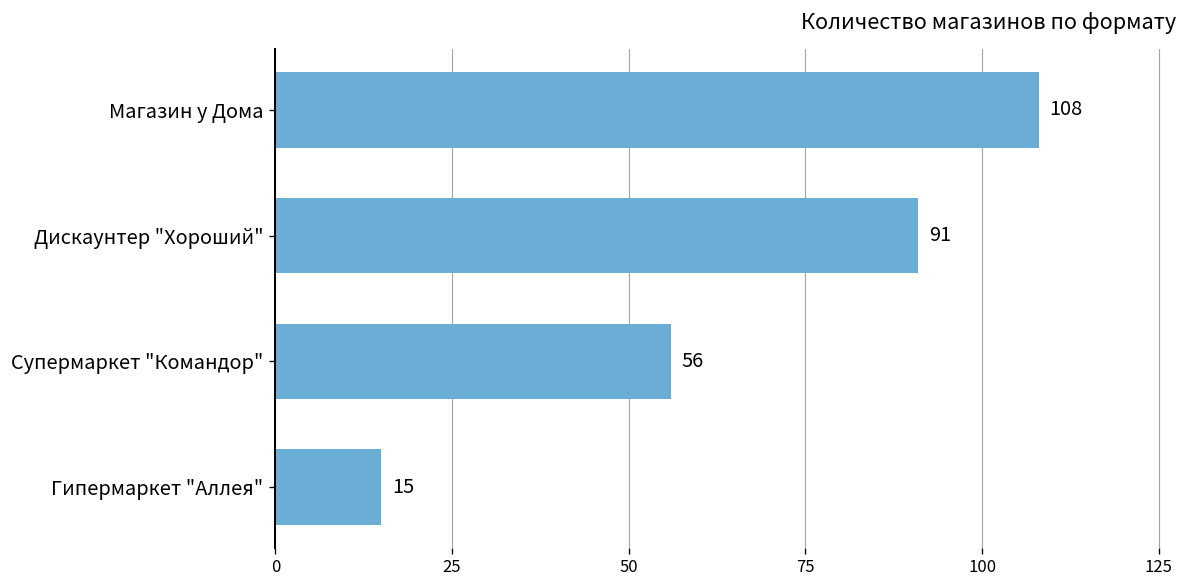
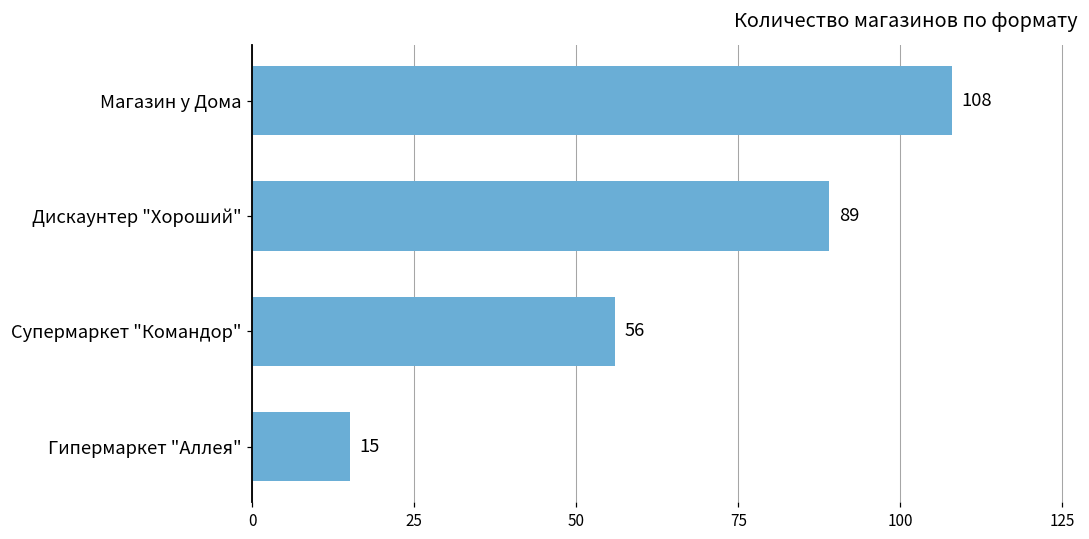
Дискаунтер "Хороший": 91 -> 89
